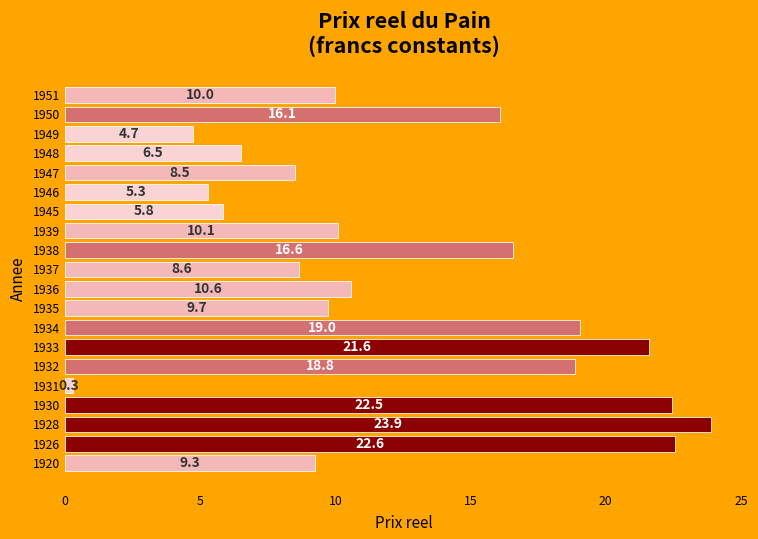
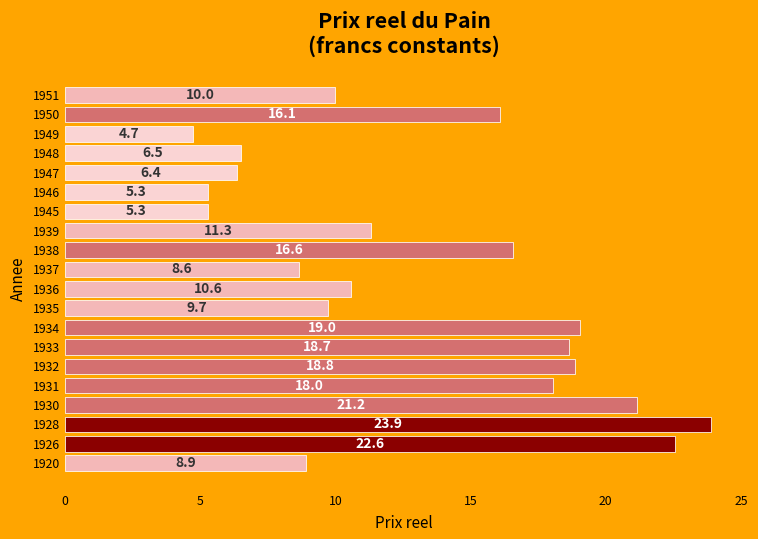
1947: 8.5 -> 6.4
1945: 5.8 -> 5.3
1939: 10.1 -> 11.3
1933: 21.6 -> 18.7
1931: 0.3 -> 18.0
1930: 22.5 -> 21.2
1920: 9.3 -> 8.9
